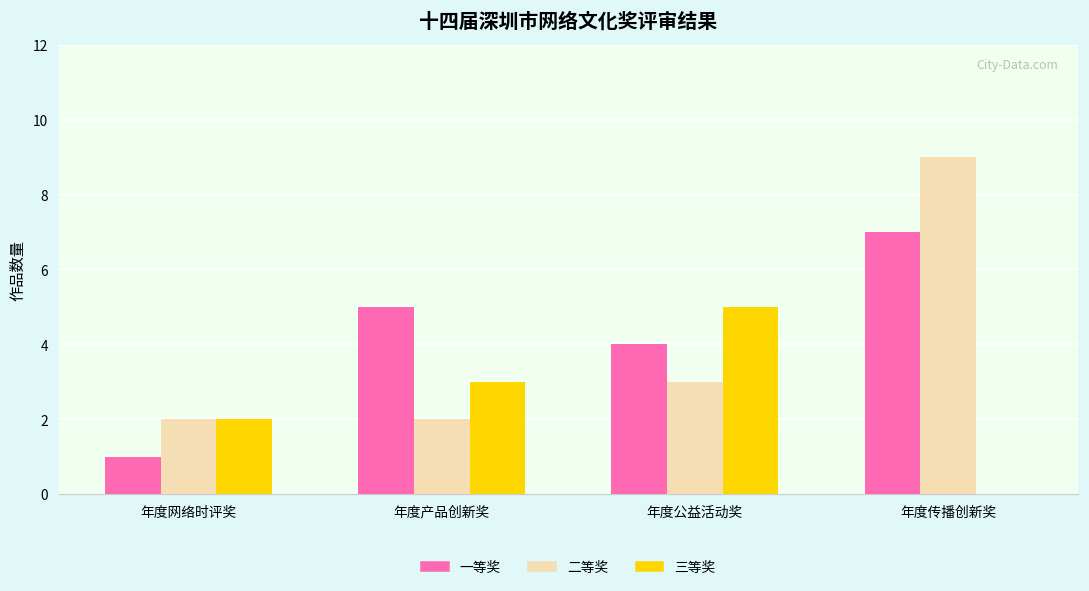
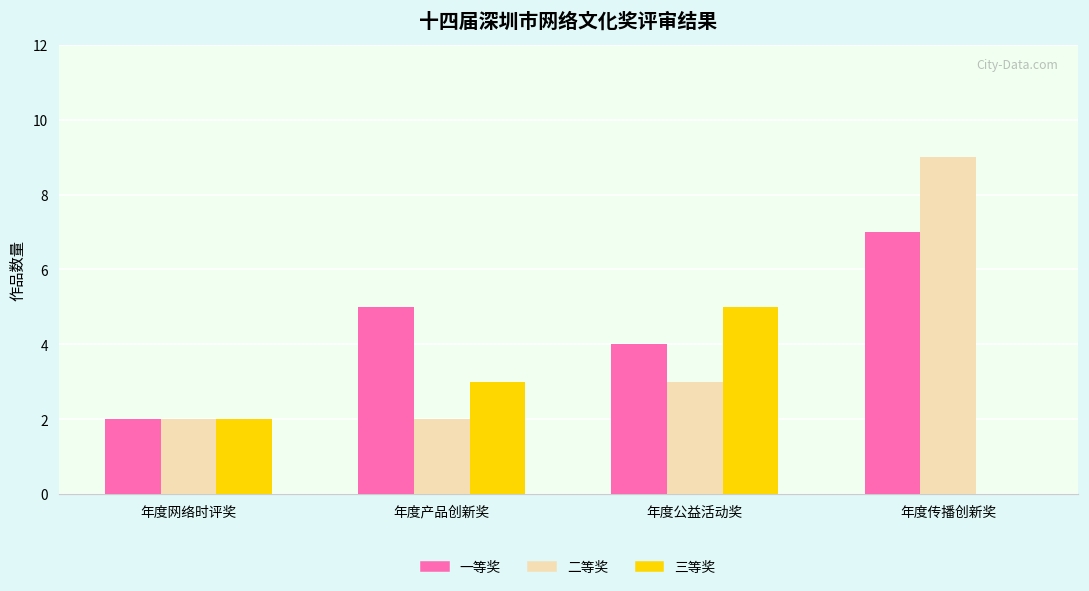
一等奖, 年度网络时评奖: 1 -> 2
